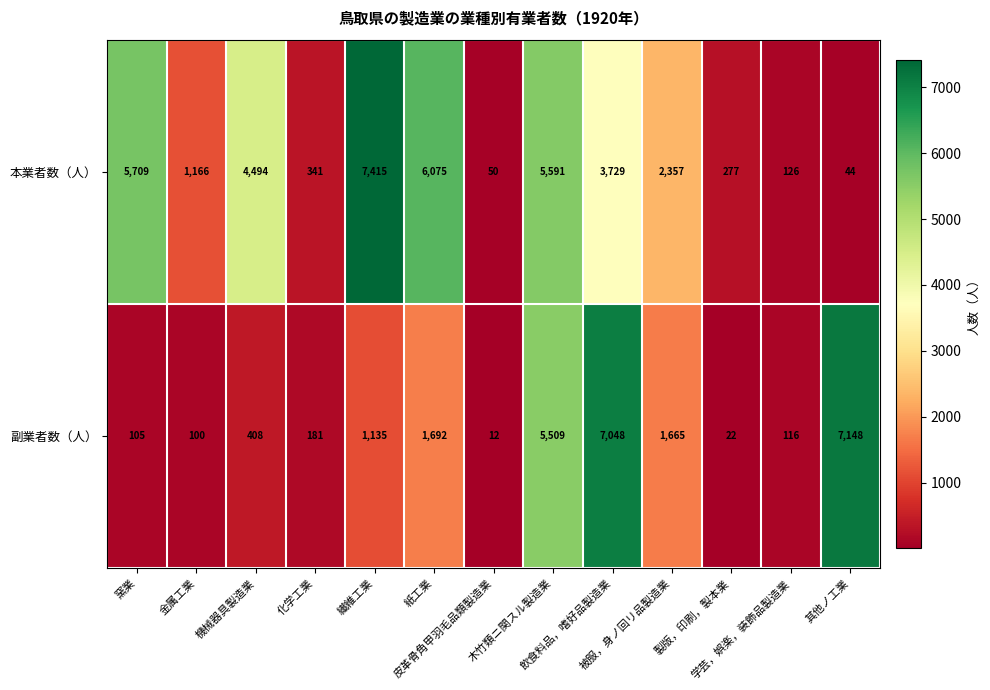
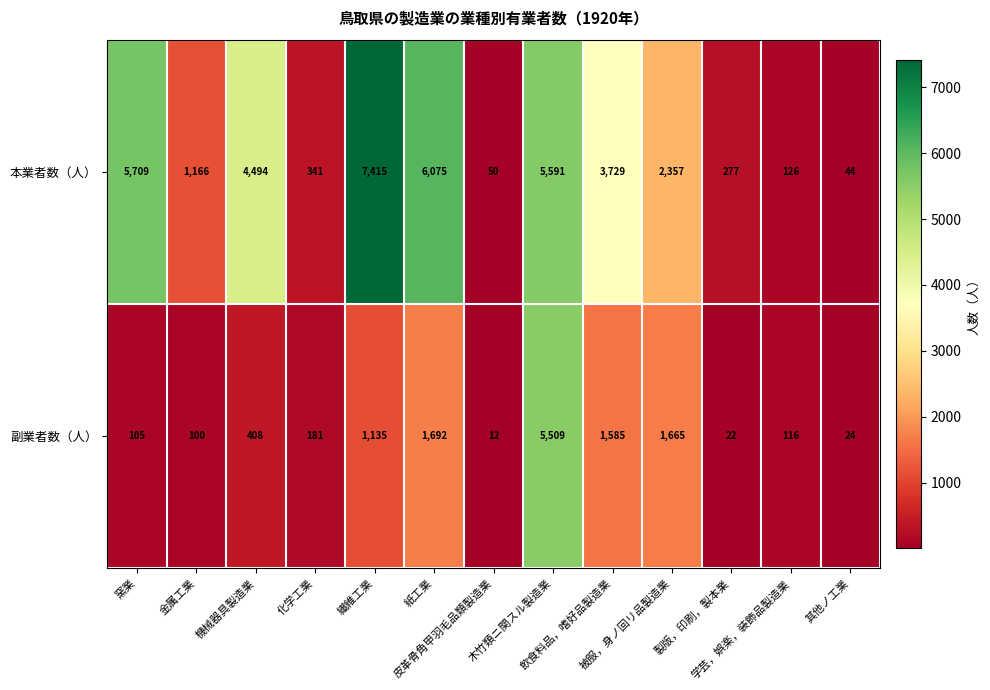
副業者数（人）, 飲食料品，嗜好品製造業: 7,048 -> 1,585
副業者数（人）, 其他ノ工業: 7,148 -> 24
